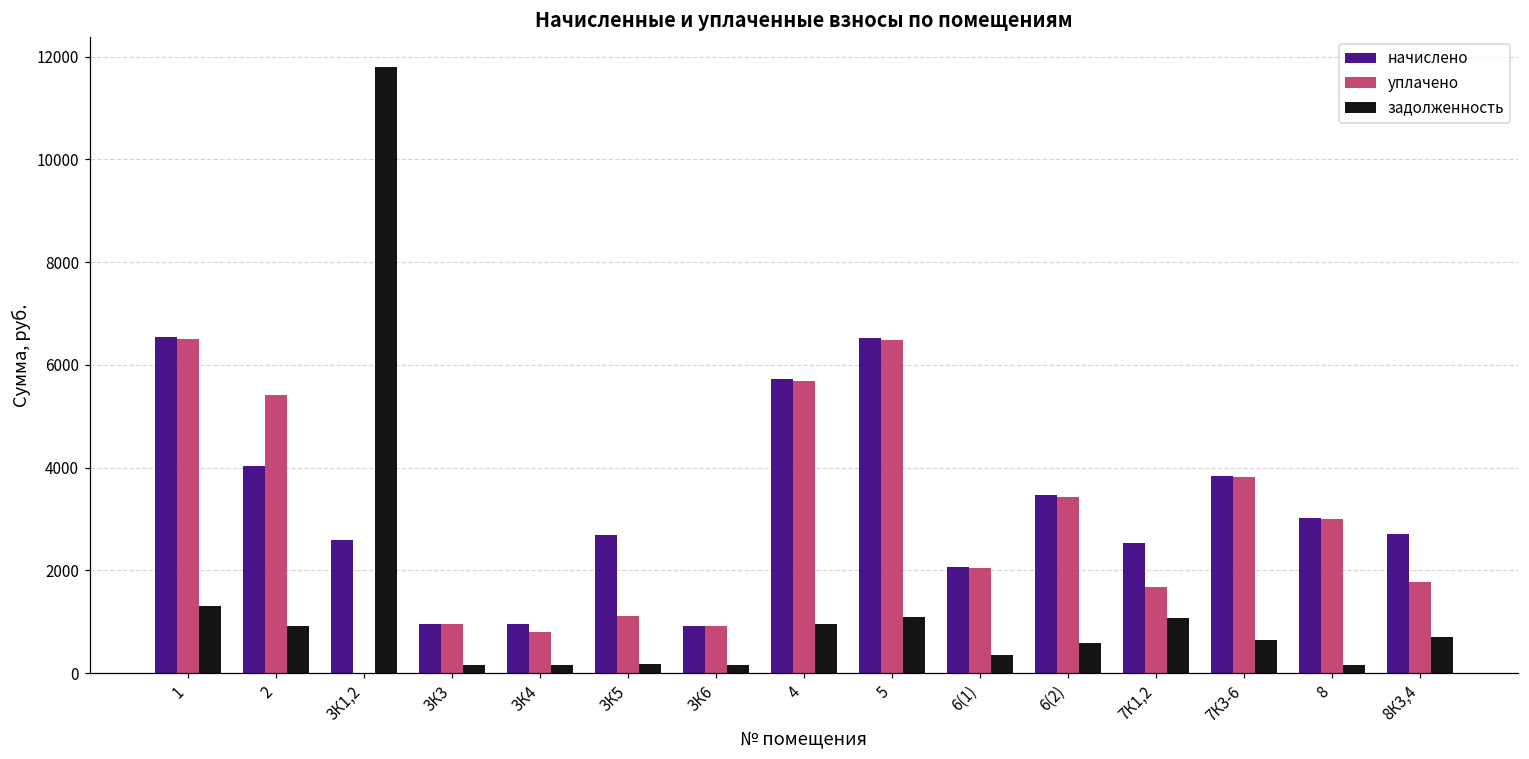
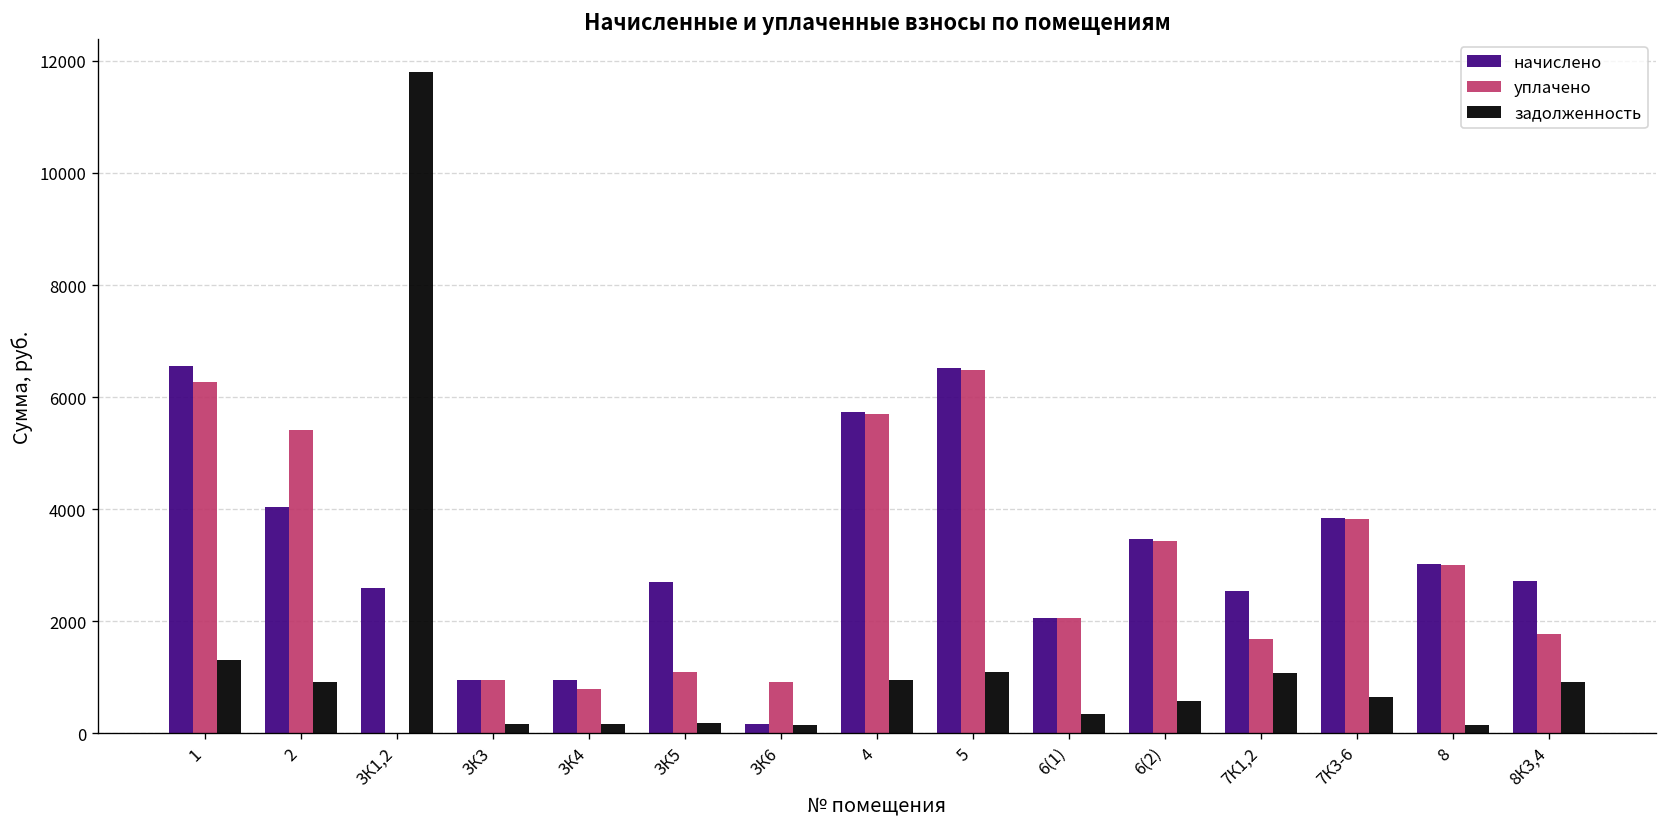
уплачено, 1: 6500 -> 6300
начислено, 3К6: 900 -> 200
задолженность, 8К3,4: 700 -> 900
